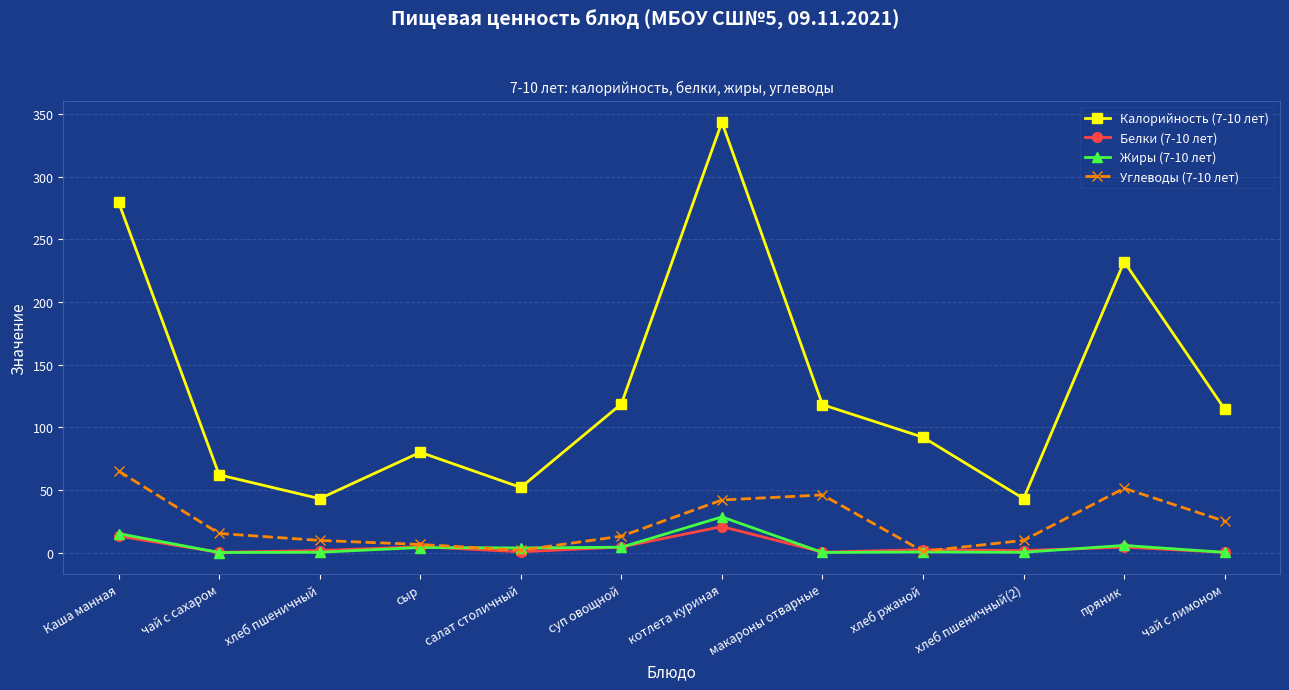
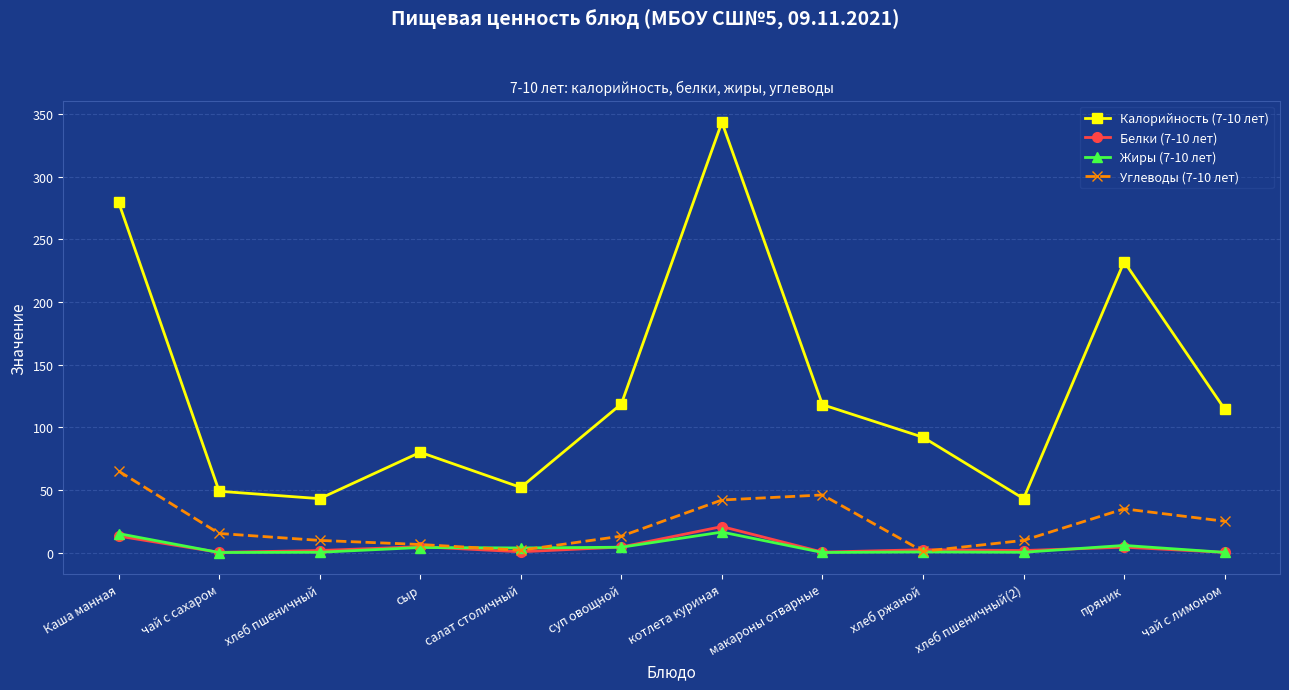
Калорийность (7-10 лет), чай с сахаром: 62 -> 49
Жиры (7-10 лет), котлета куриная: 28 -> 16
Углеводы (7-10 лет), пряник: 51 -> 35
